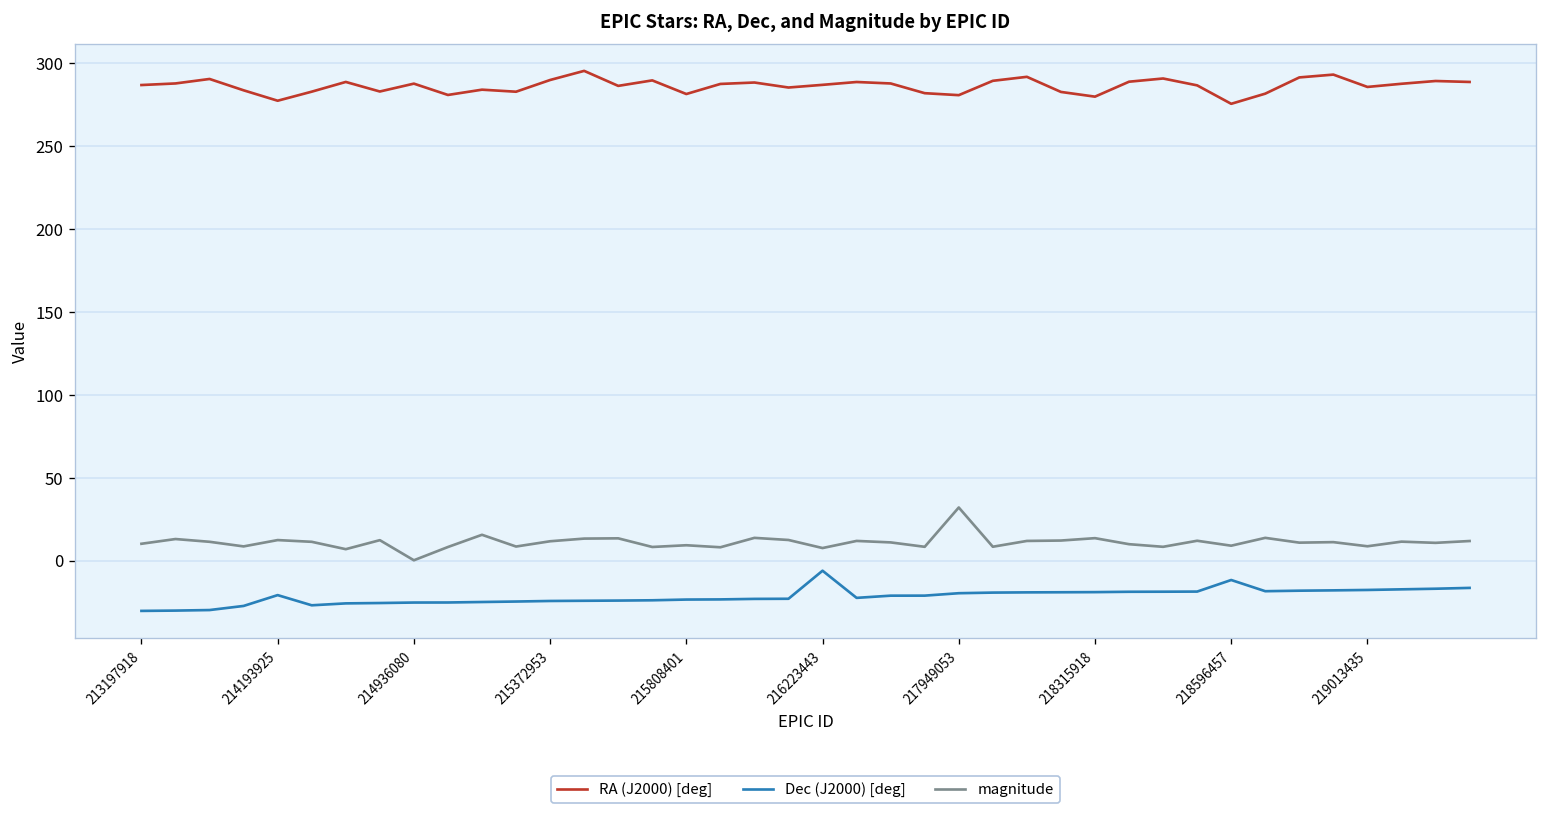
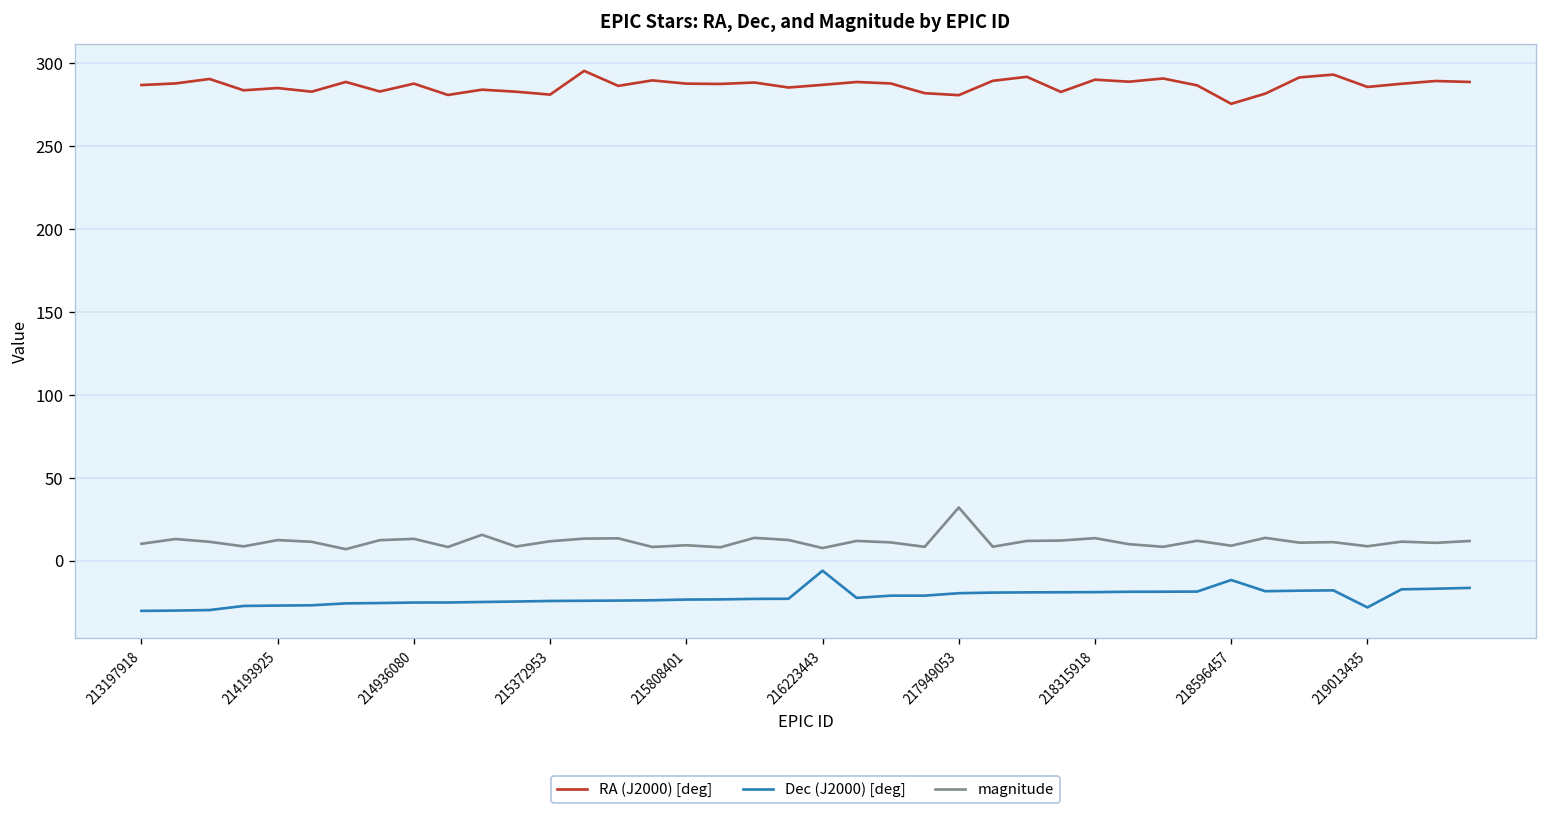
RA (J2000) [deg], 214193925: 277 -> 285
Dec (J2000) [deg], 214193925: -21 -> -27
magnitude, 214936080: 0 -> 13
RA (J2000) [deg], 215372953: 290 -> 281
RA (J2000) [deg], 215808401: 281 -> 287
RA (J2000) [deg], 218315918: 280 -> 290
Dec (J2000) [deg], 219013435: -18 -> -28
